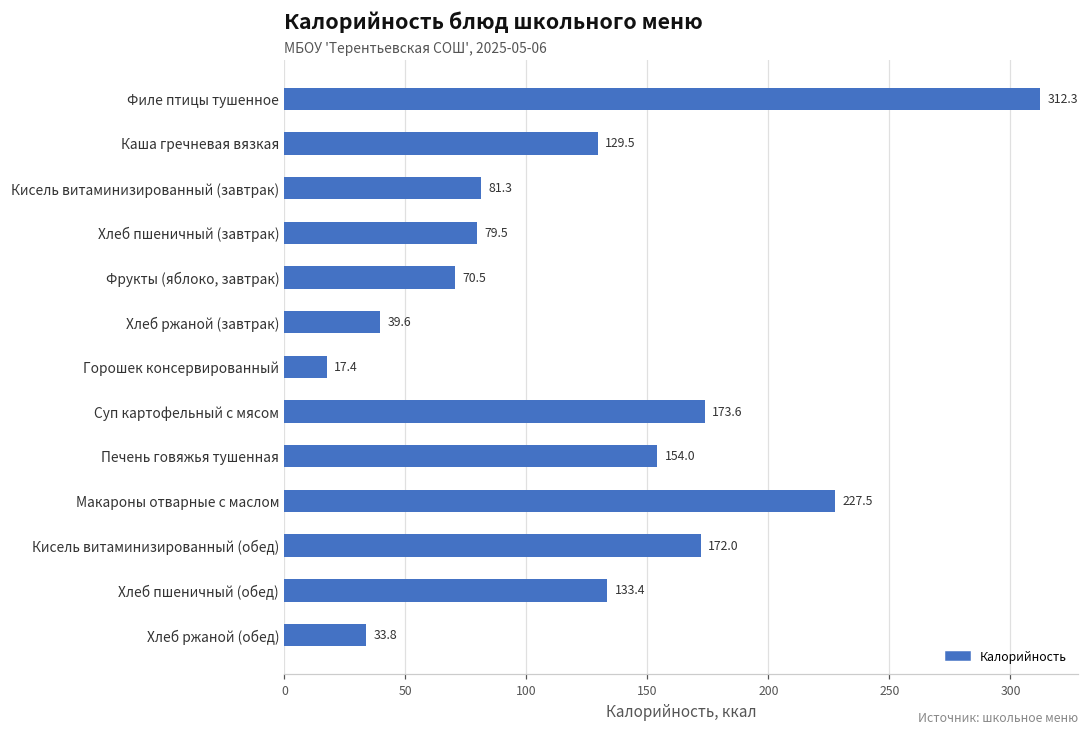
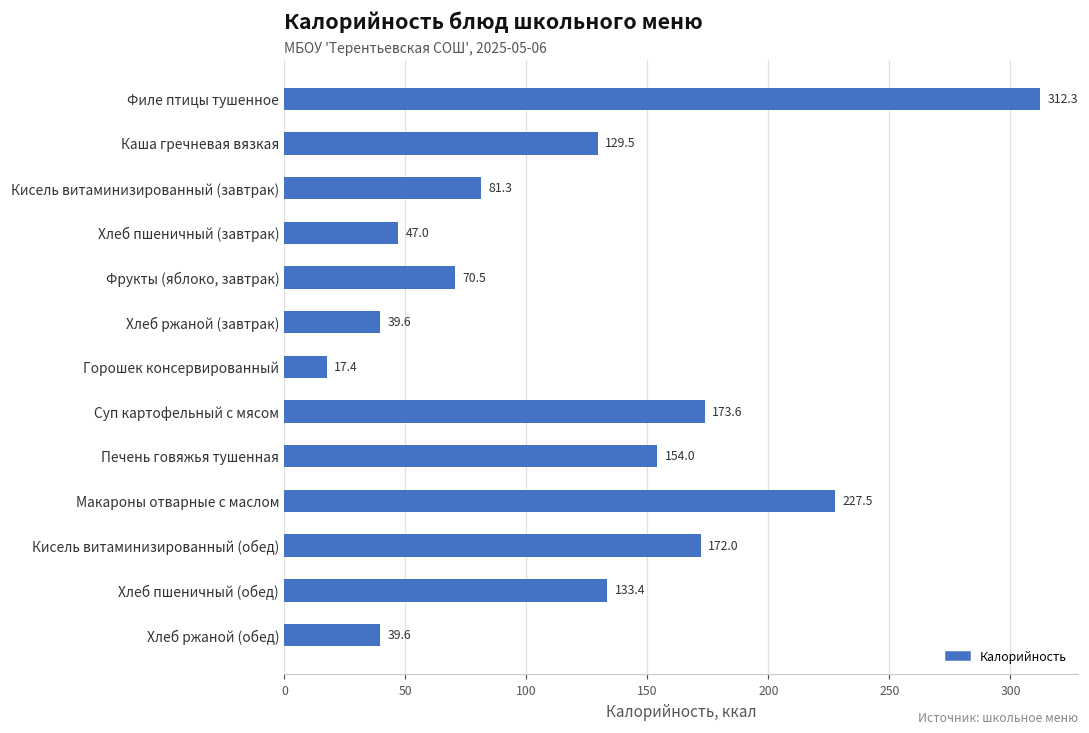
Хлеб пшеничный (завтрак): 79.5 -> 47.0
Хлеб ржаной (обед): 33.8 -> 39.6
